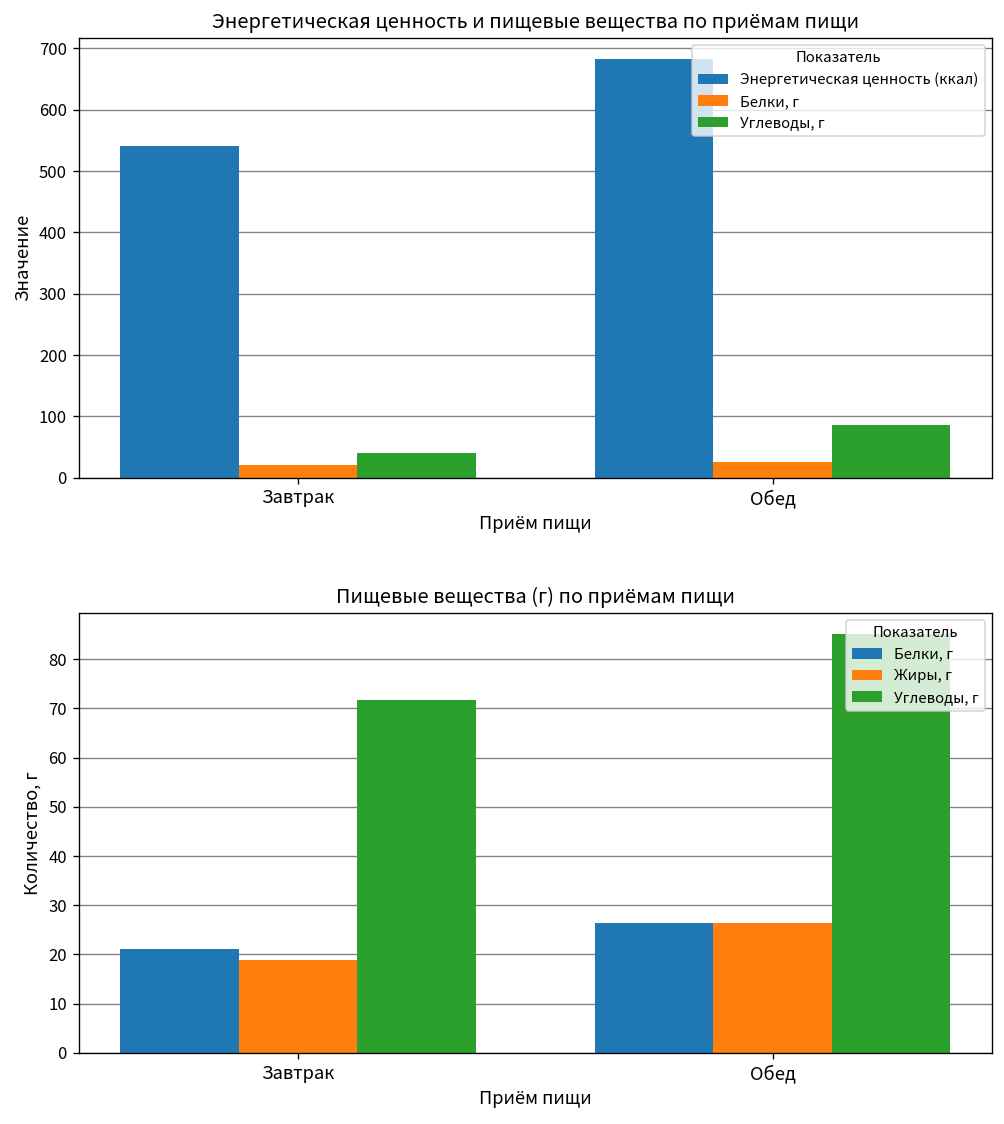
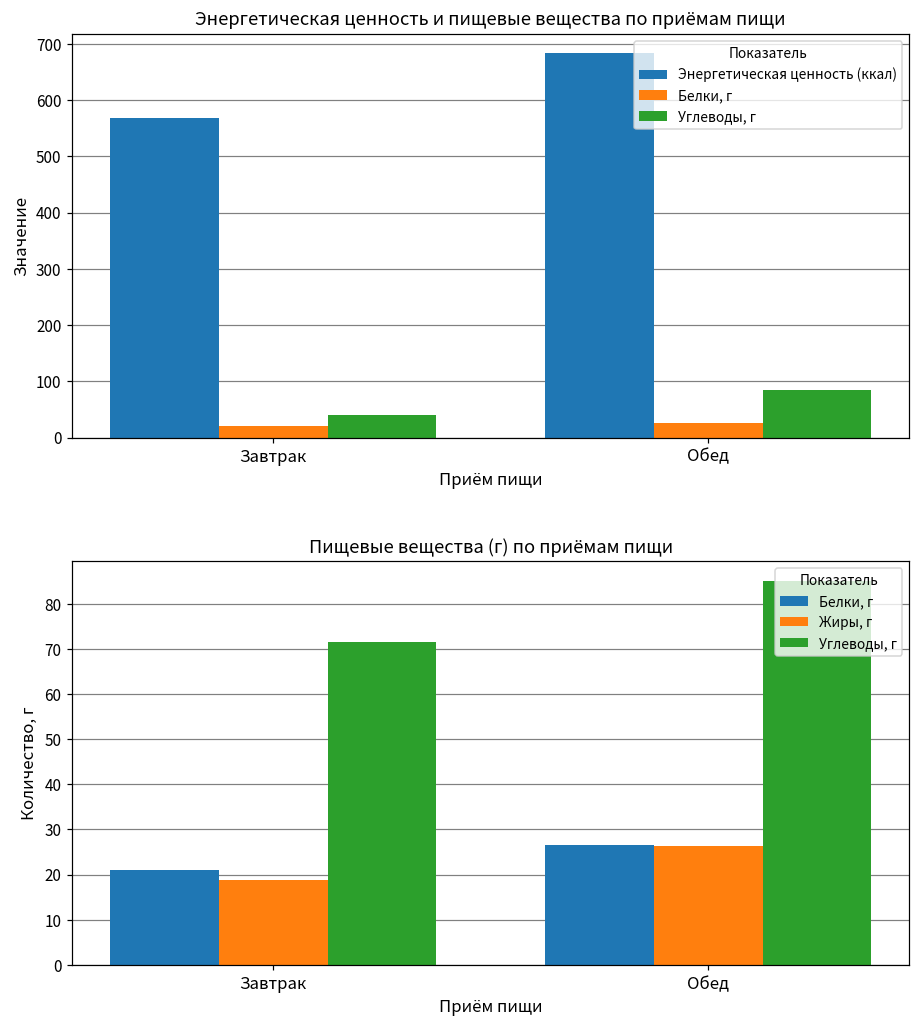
Энергетическая ценность и пищевые вещества по приёмам пищи, Энергетическая ценность (ккал), Завтрак: 540 -> 570
